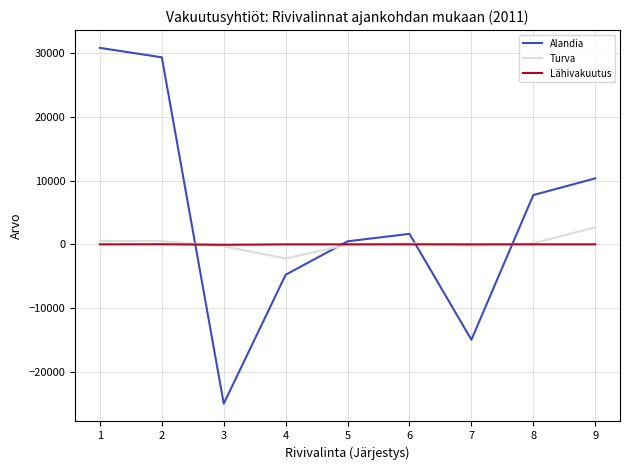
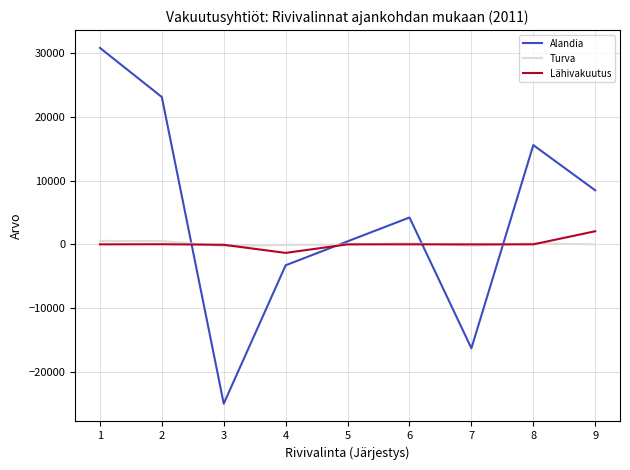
Alandia, 2: 29000 -> 23000
Alandia, 4: -5000 -> -3000
Turva, 4: -2000 -> 0
Lähivakuutus, 4: 0 -> -1000
Alandia, 6: 2000 -> 4000
Alandia, 7: -15000 -> -16000
Alandia, 8: 8000 -> 16000
Alandia, 9: 10000 -> 8000
Turva, 9: 3000 -> 0
Lähivakuutus, 9: 0 -> 2000
